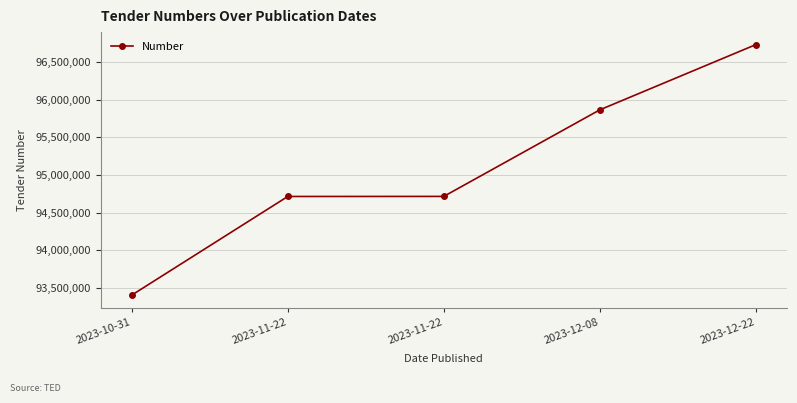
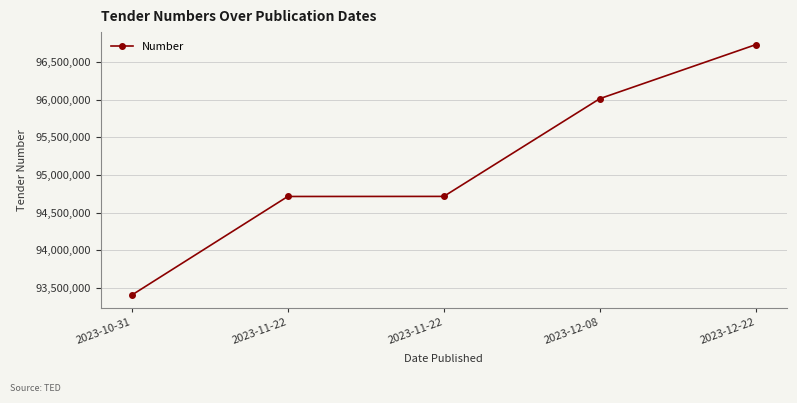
2023-12-08: 95,900,000 -> 96,000,000
